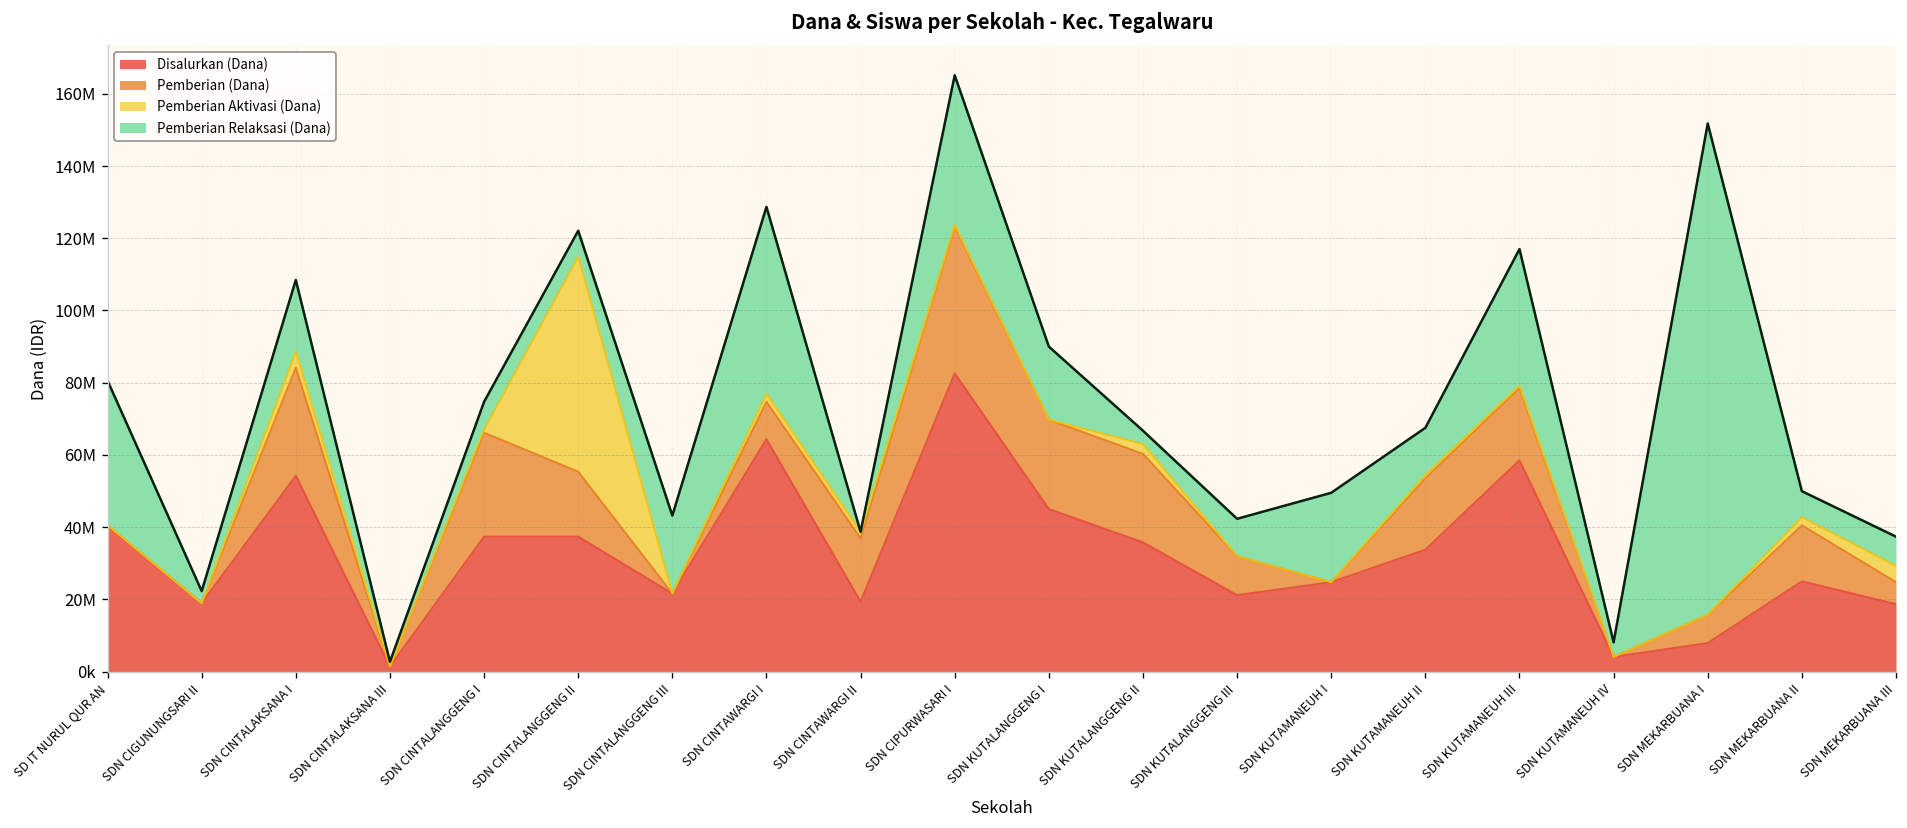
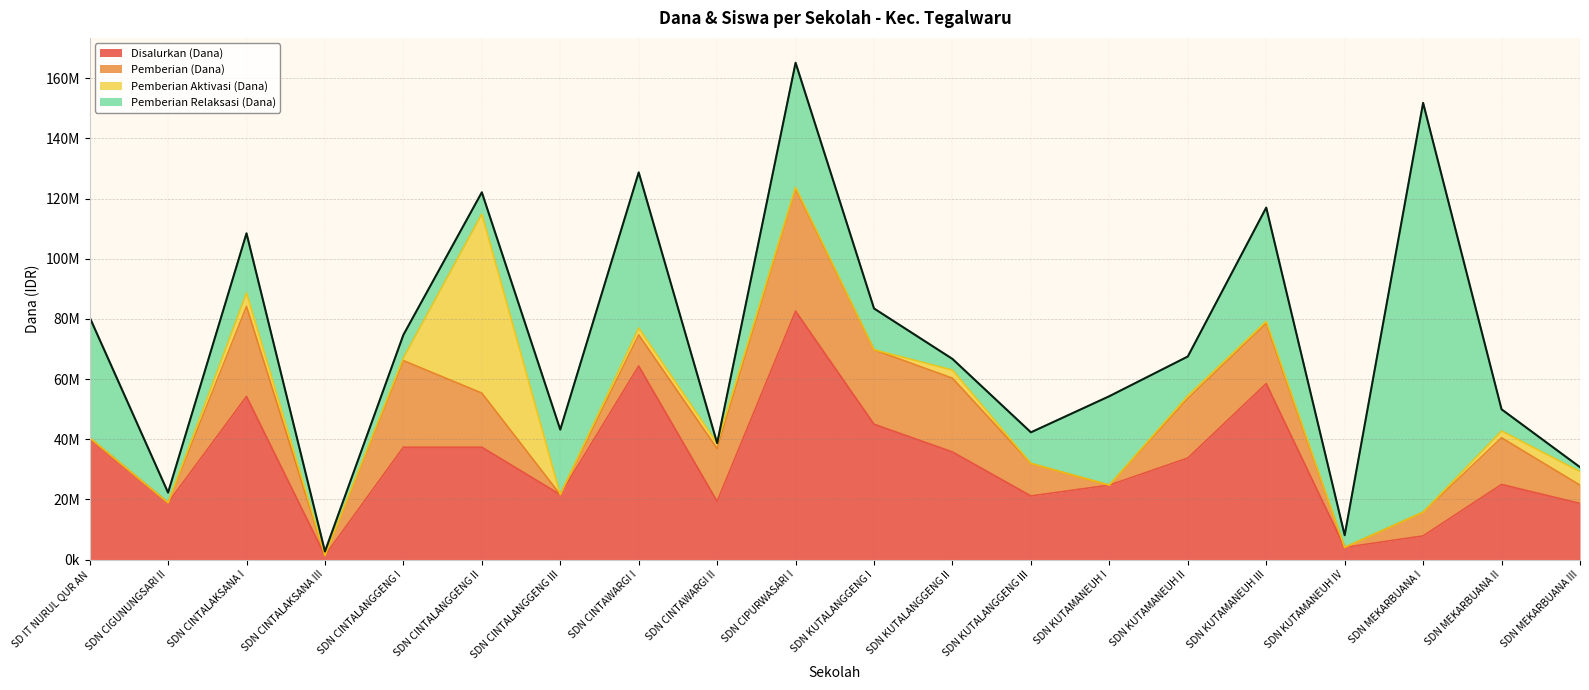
Pemberian Relaksasi (Dana), SDN KUTALANGGENG I: 20000000 -> 14000000
Pemberian Relaksasi (Dana), SDN KUTAMANEUH I: 25000000 -> 30000000
Pemberian Relaksasi (Dana), SDN MEKARBUANA III: 8000000 -> 1000000
